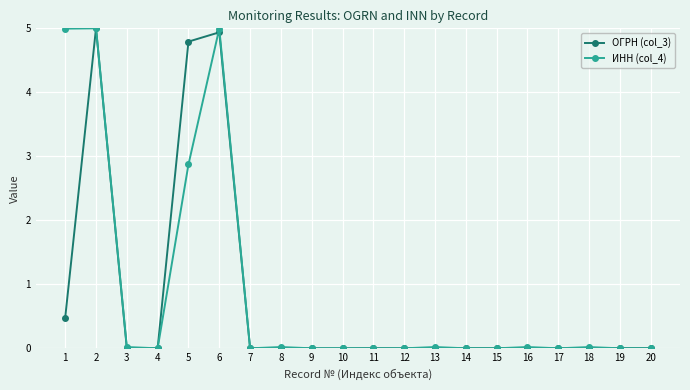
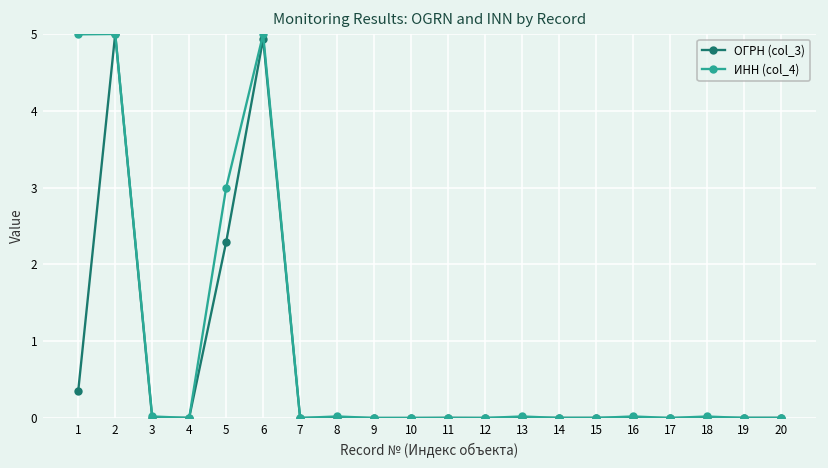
ОГРН (col_3), 1: 0.5 -> 0.4
ОГРН (col_3), 5: 4.8 -> 2.3
ИНН (col_4), 5: 2.9 -> 3.0
